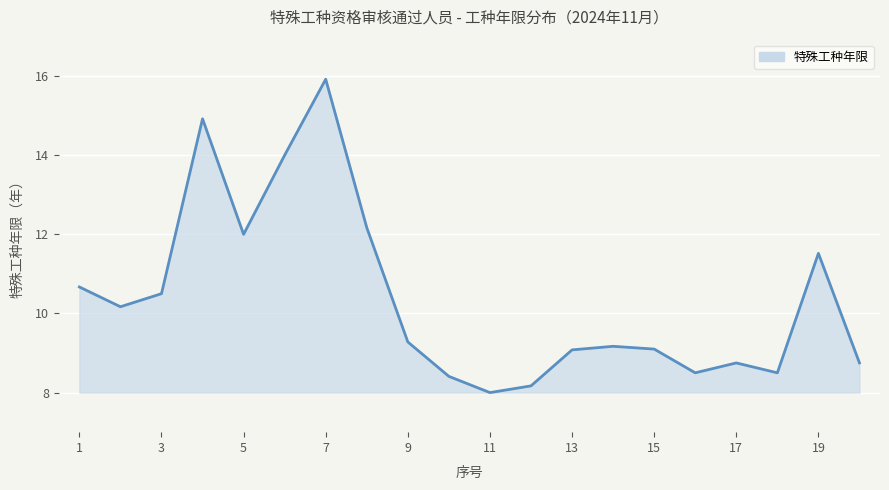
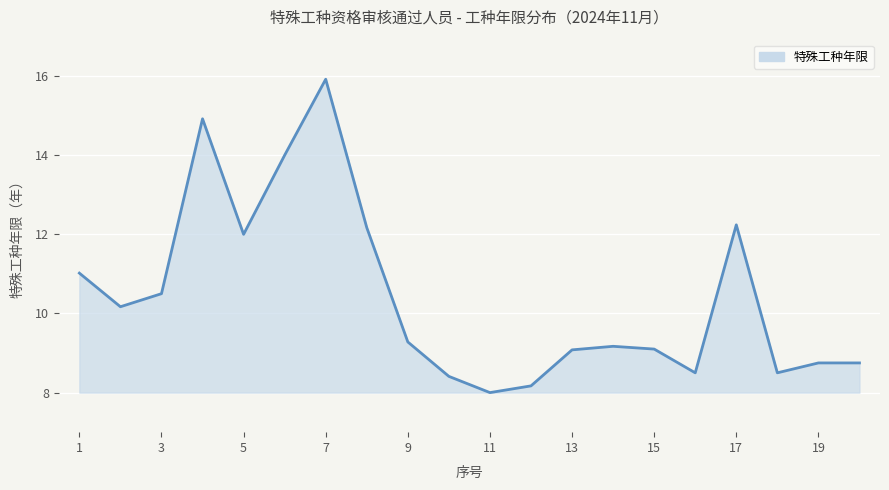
1: 10.7 -> 11.0
17: 8.8 -> 12.2
19: 11.5 -> 8.8
